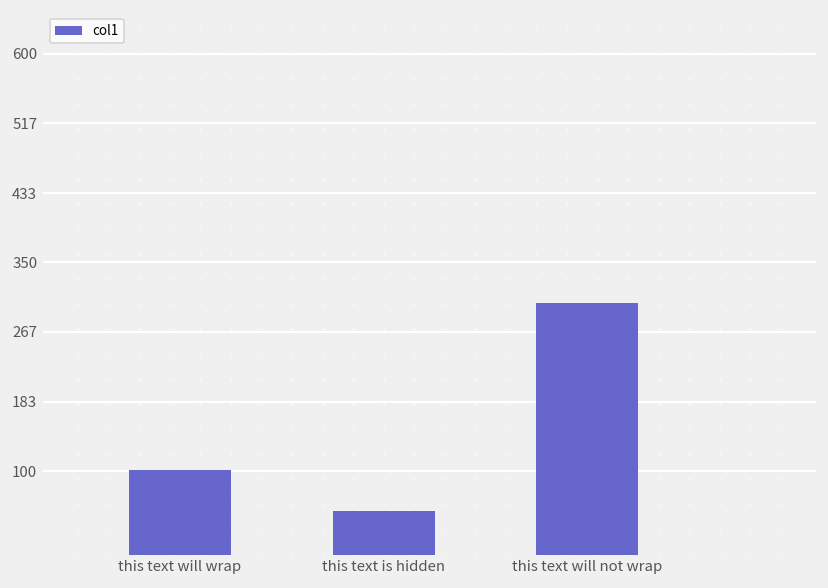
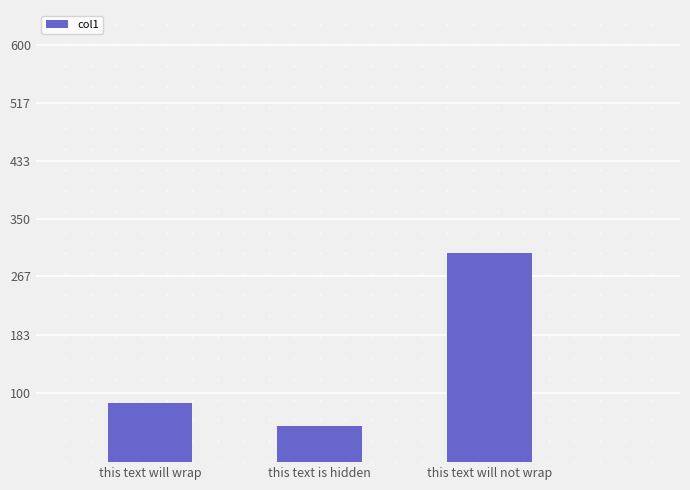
col1, this text will wrap: 100 -> 90
